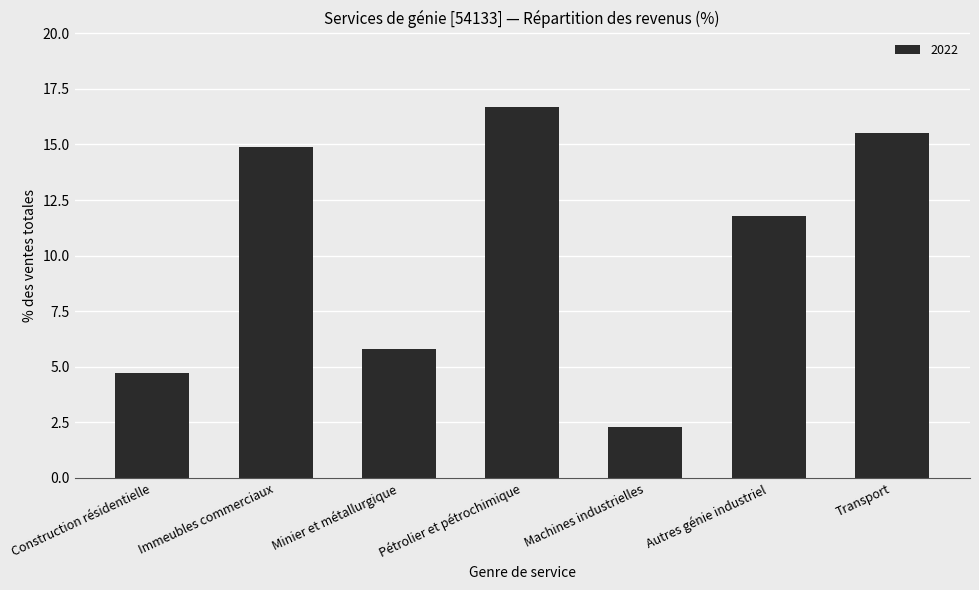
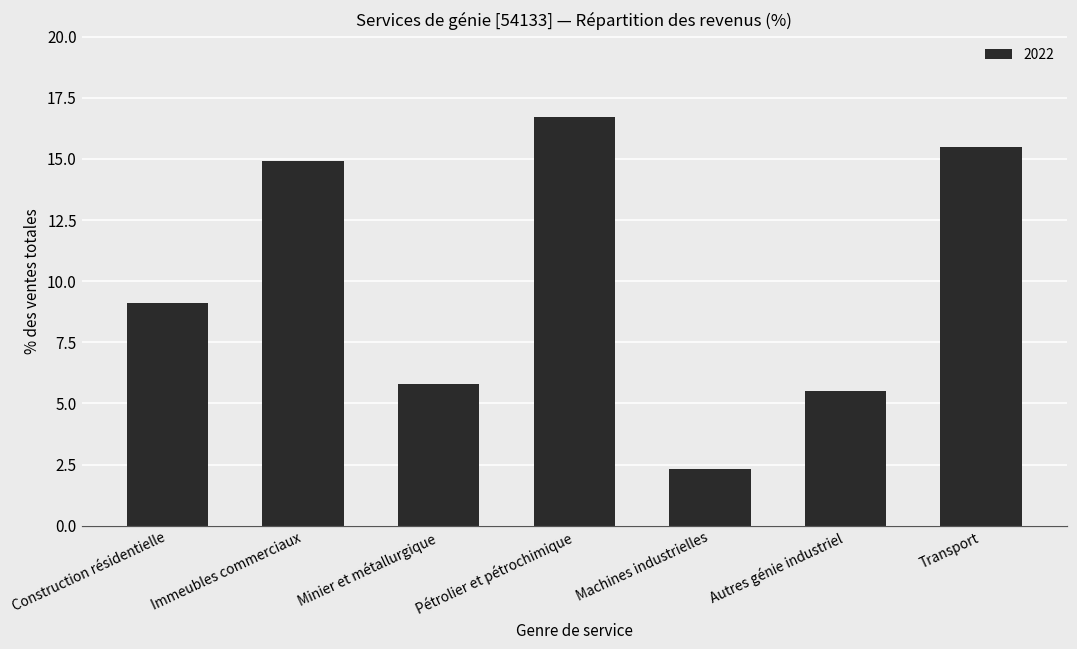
Construction résidentielle: 4.7 -> 9.1
Autres génie industriel: 11.8 -> 5.5
